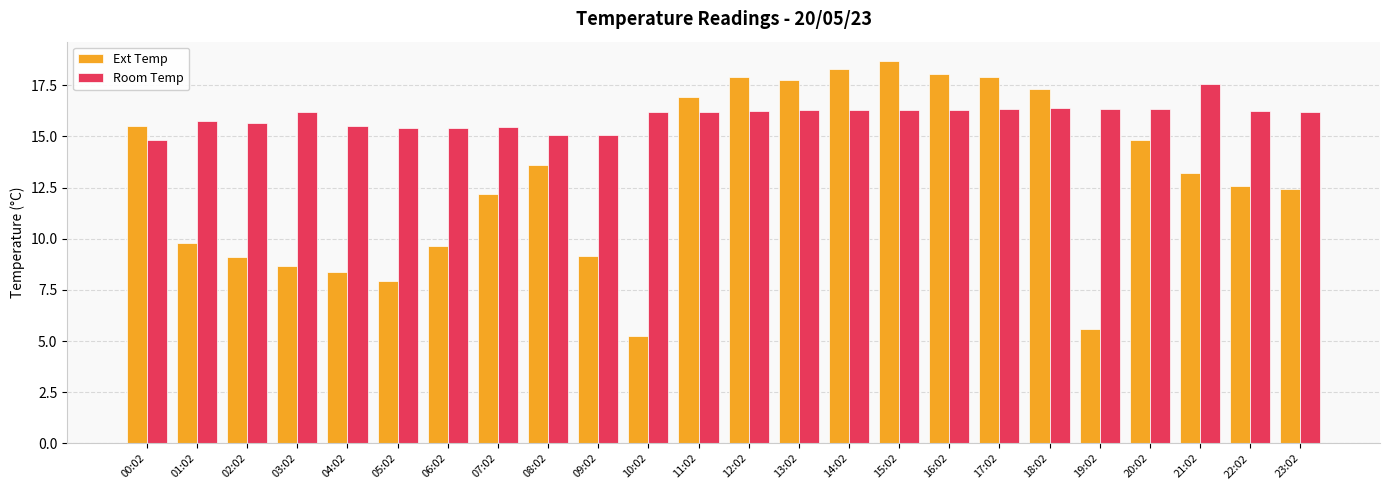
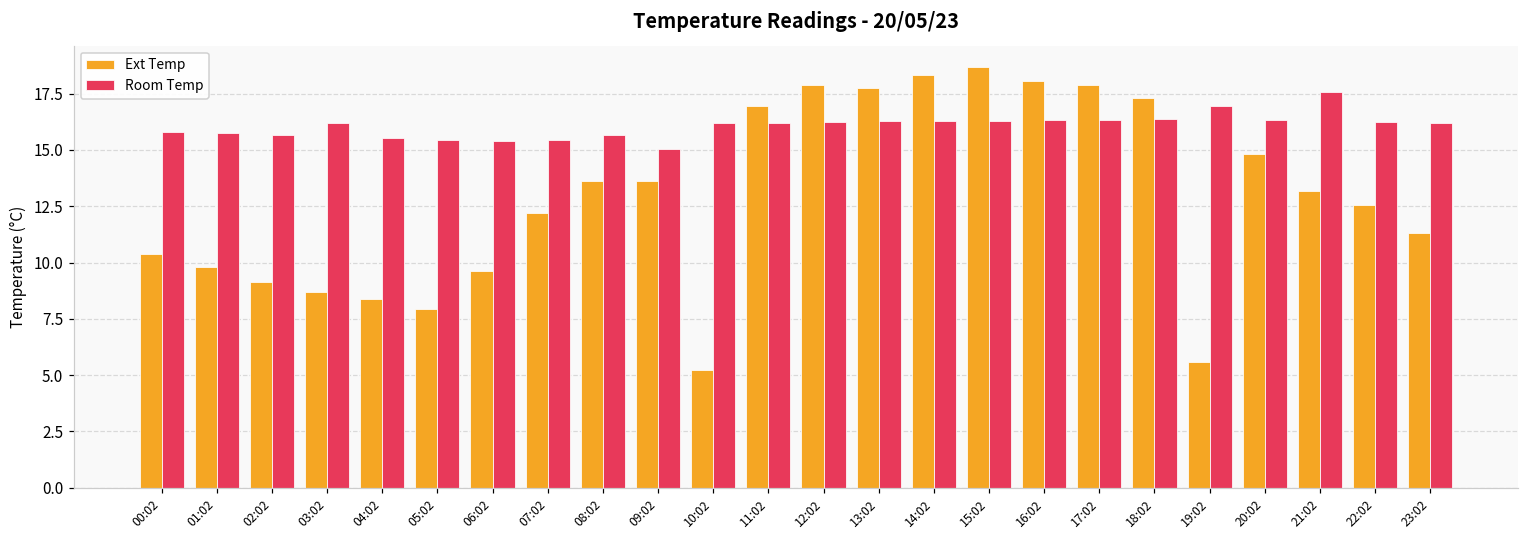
Ext Temp, 00:02: 15.5 -> 10.4
Room Temp, 00:02: 14.8 -> 15.8
Room Temp, 08:02: 15.1 -> 15.7
Ext Temp, 09:02: 9.1 -> 13.6
Room Temp, 19:02: 16.4 -> 16.9
Ext Temp, 23:02: 12.4 -> 11.3
